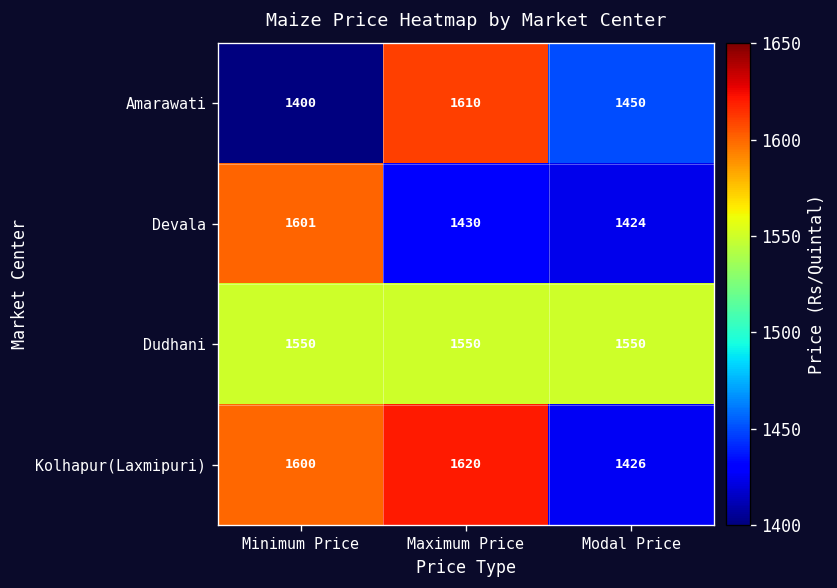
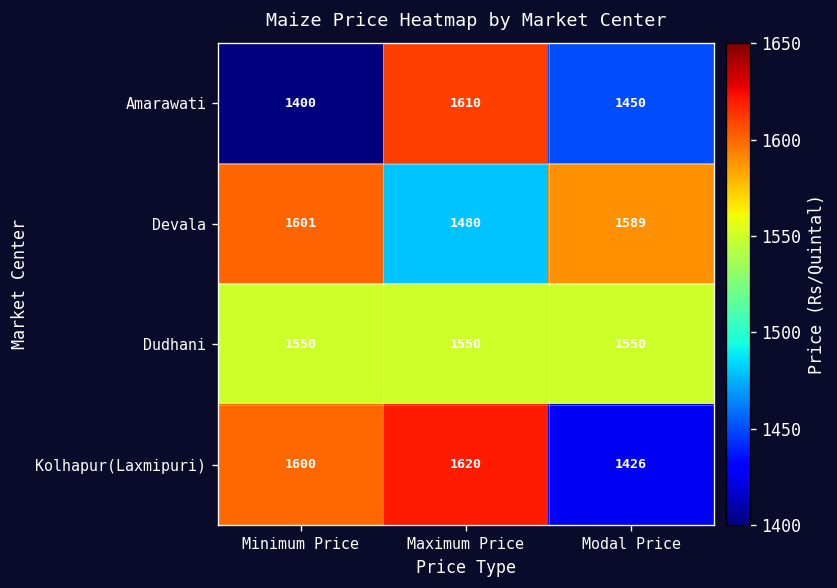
Devala, Maximum Price: 1430 -> 1480
Devala, Modal Price: 1424 -> 1589
